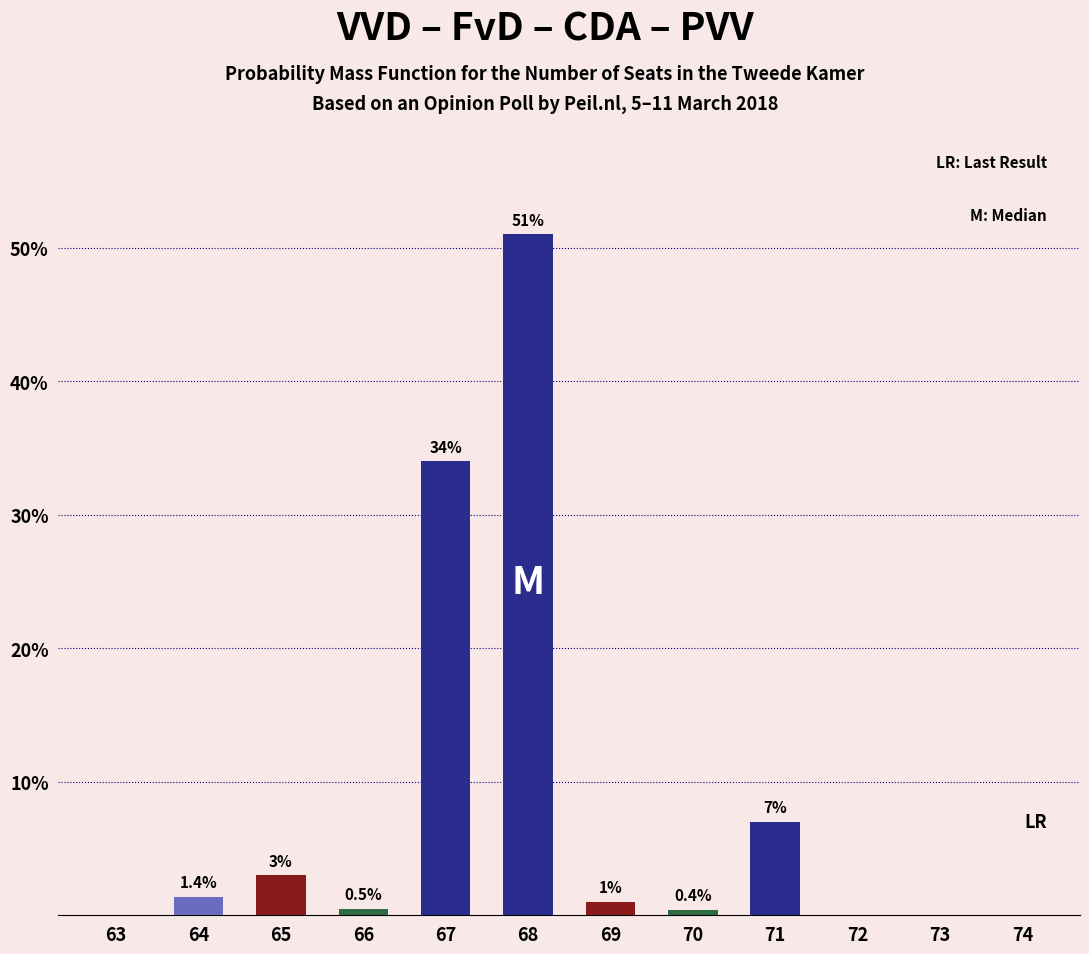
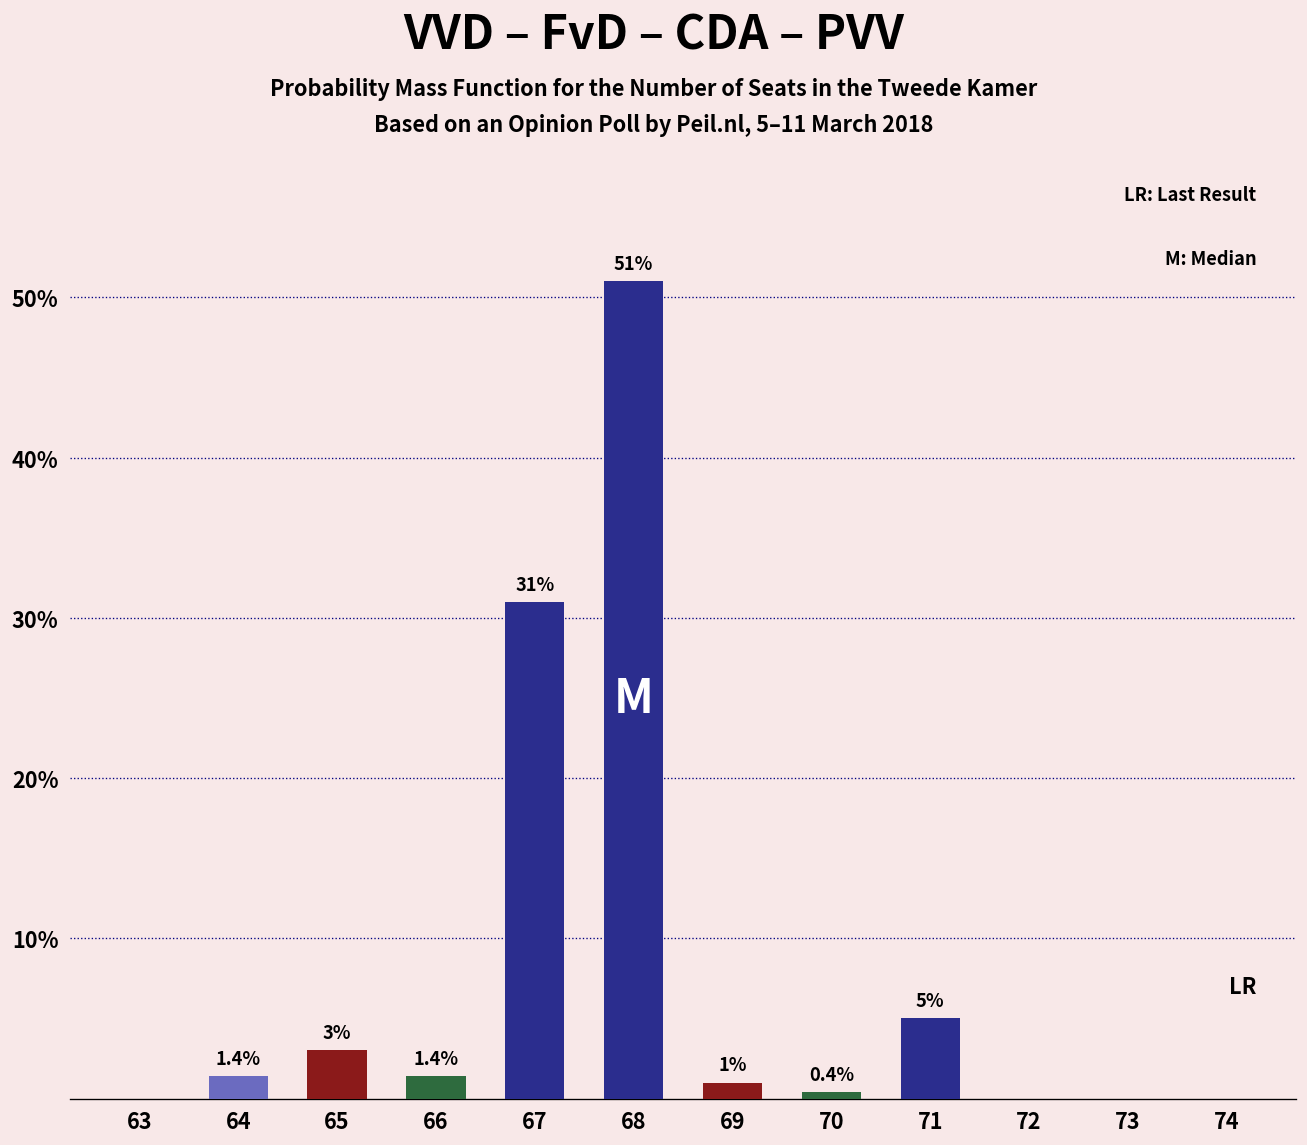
66: 0.5% -> 1.4%
67: 34% -> 31%
71: 7% -> 5%
